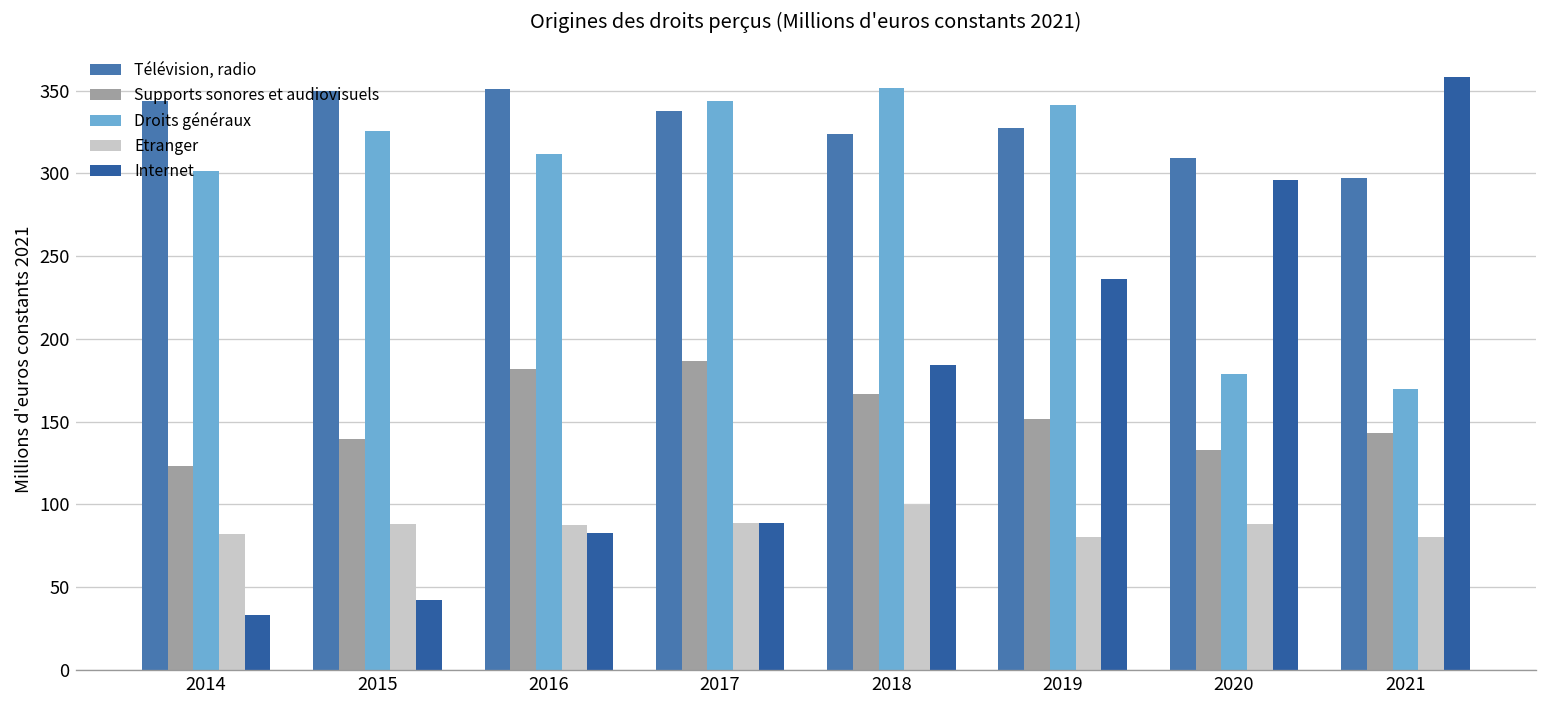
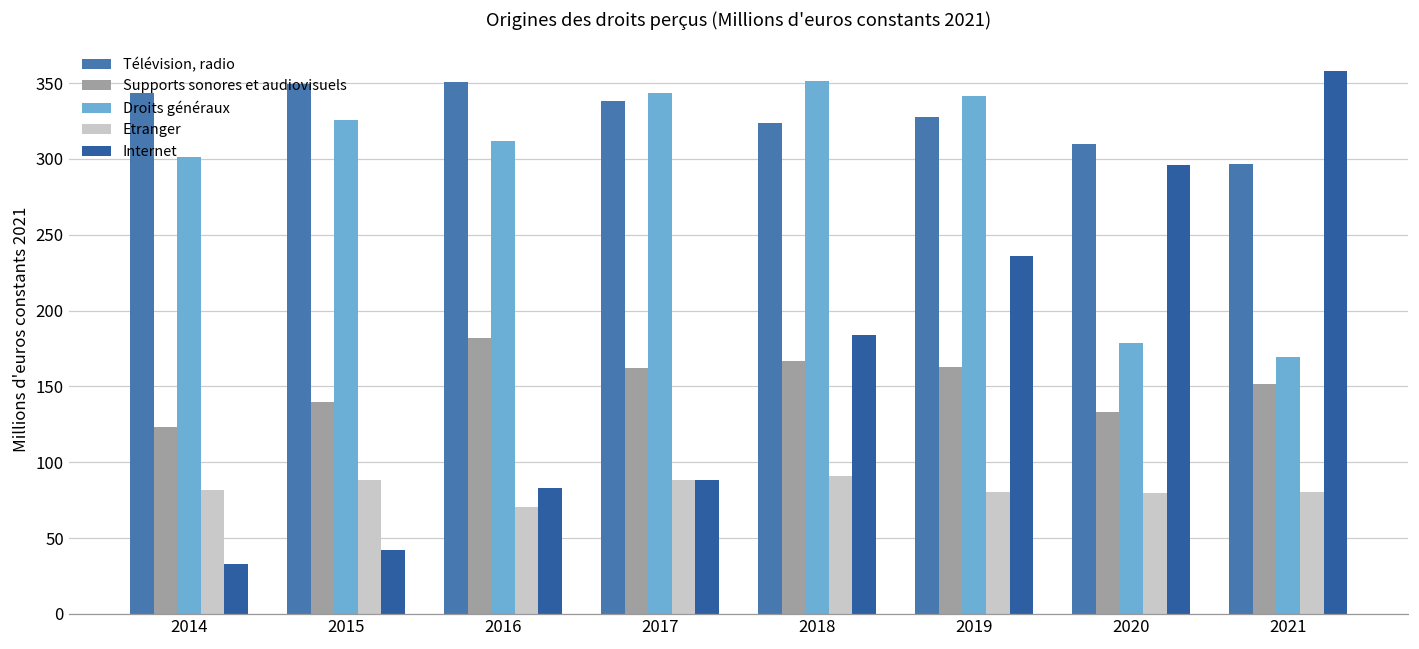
Etranger, 2016: 87 -> 71
Supports sonores et audiovisuels, 2017: 187 -> 162
Etranger, 2018: 99 -> 91
Supports sonores et audiovisuels, 2019: 151 -> 163
Etranger, 2020: 88 -> 80
Supports sonores et audiovisuels, 2021: 143 -> 152
